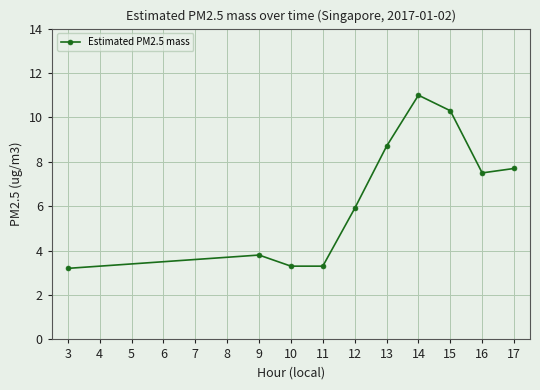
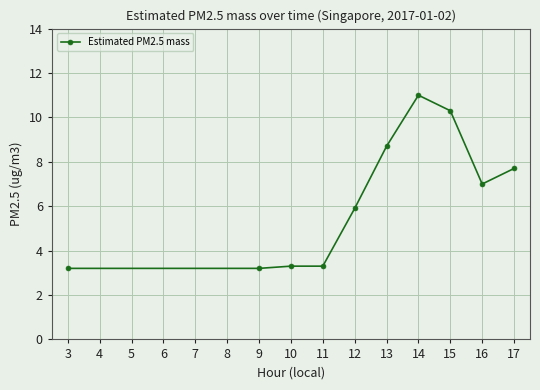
9: 3.8 -> 3.2
16: 7.5 -> 7.0
